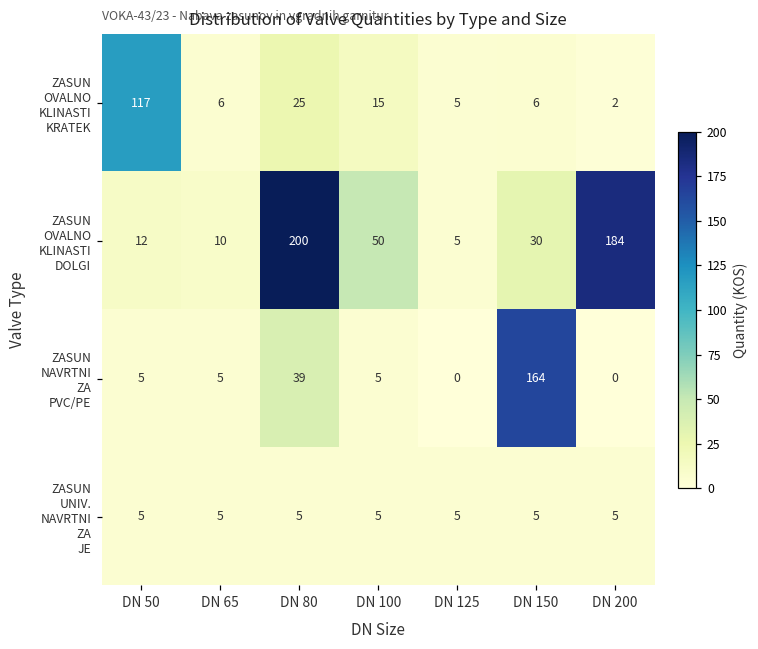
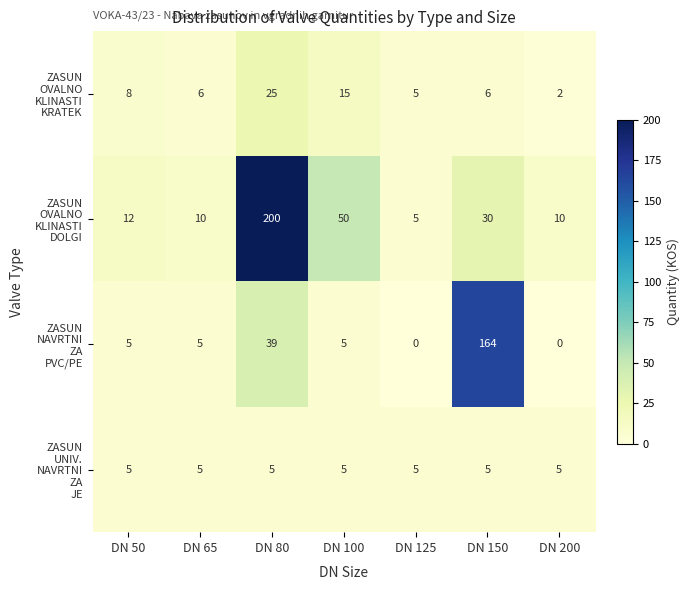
ZASUN OVALNO KLINASTI KRATEK, DN 50: 117 -> 8
ZASUN OVALNO KLINASTI DOLGI, DN 200: 184 -> 10
